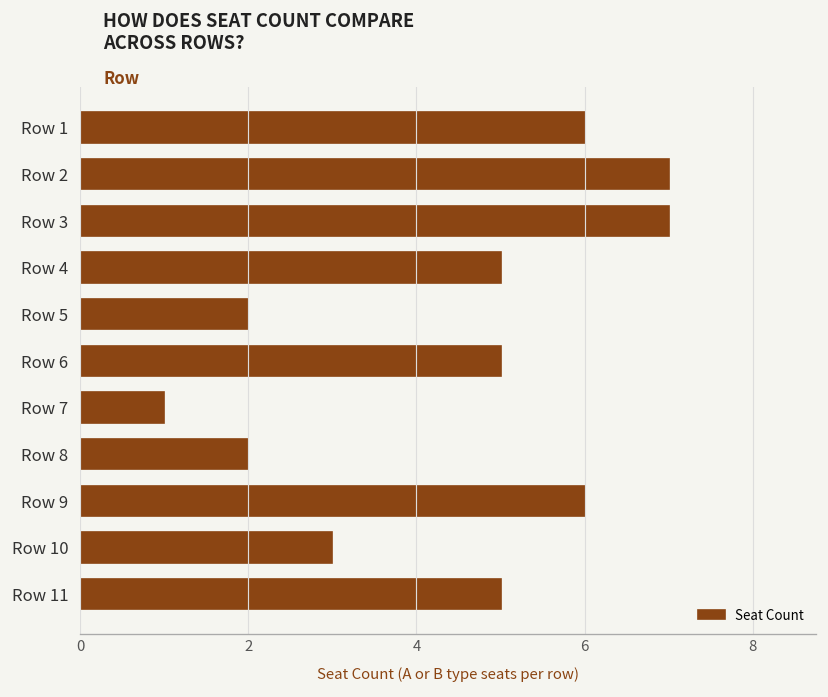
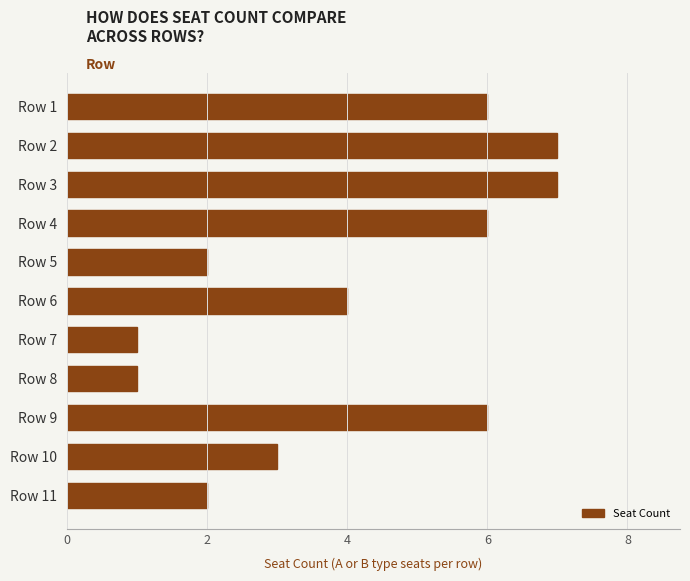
Row 4: 5 -> 6
Row 6: 5 -> 4
Row 8: 2 -> 1
Row 11: 5 -> 2
